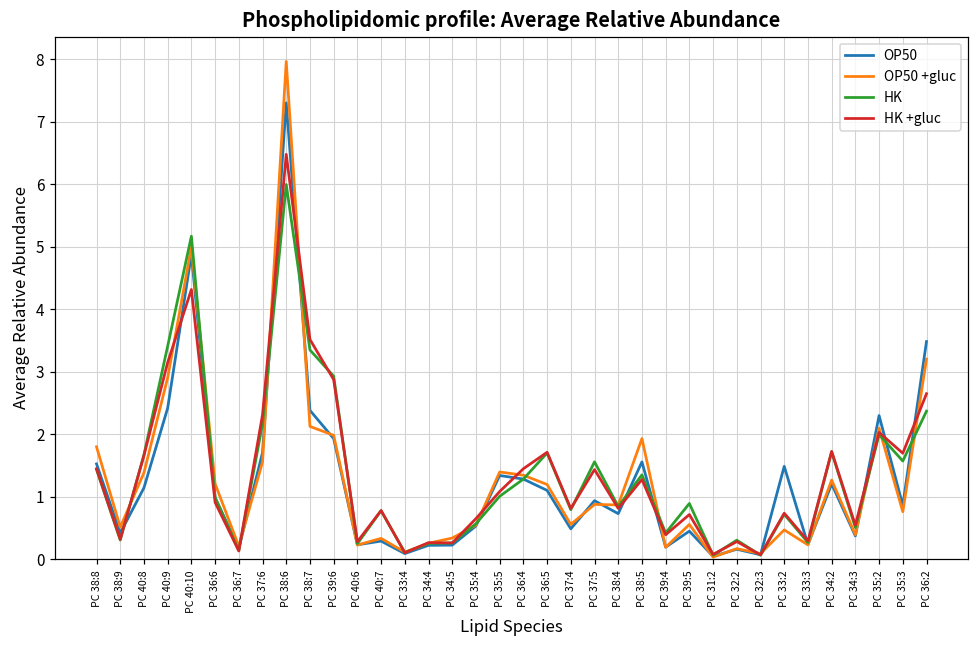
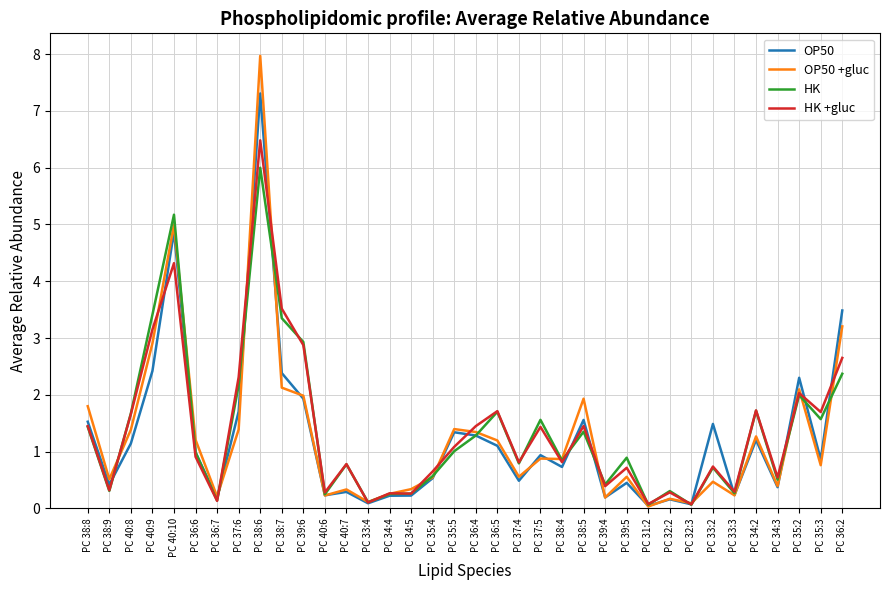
OP50 +gluc, PC 37:6: 1.6 -> 1.4
HK +gluc, PC 38:5: 1.3 -> 1.5
